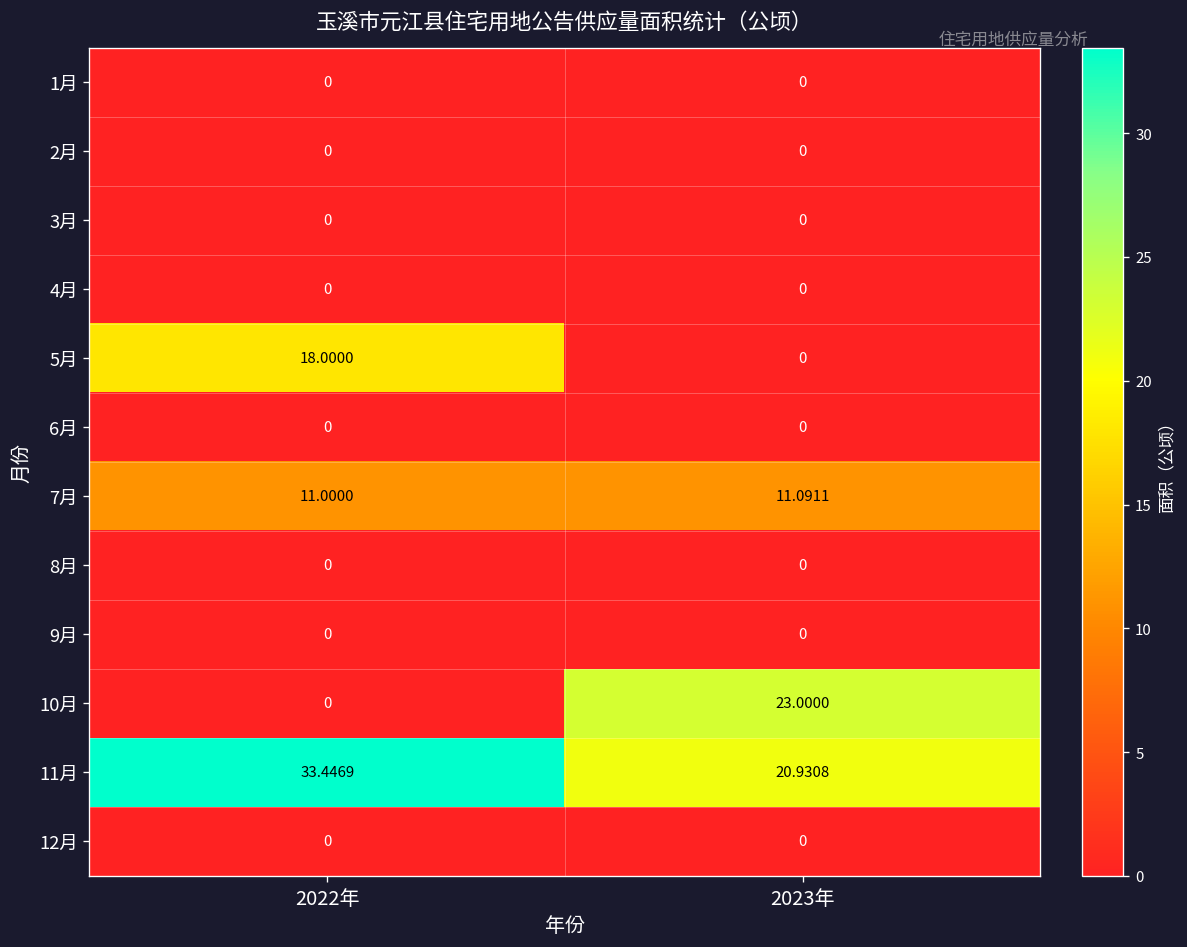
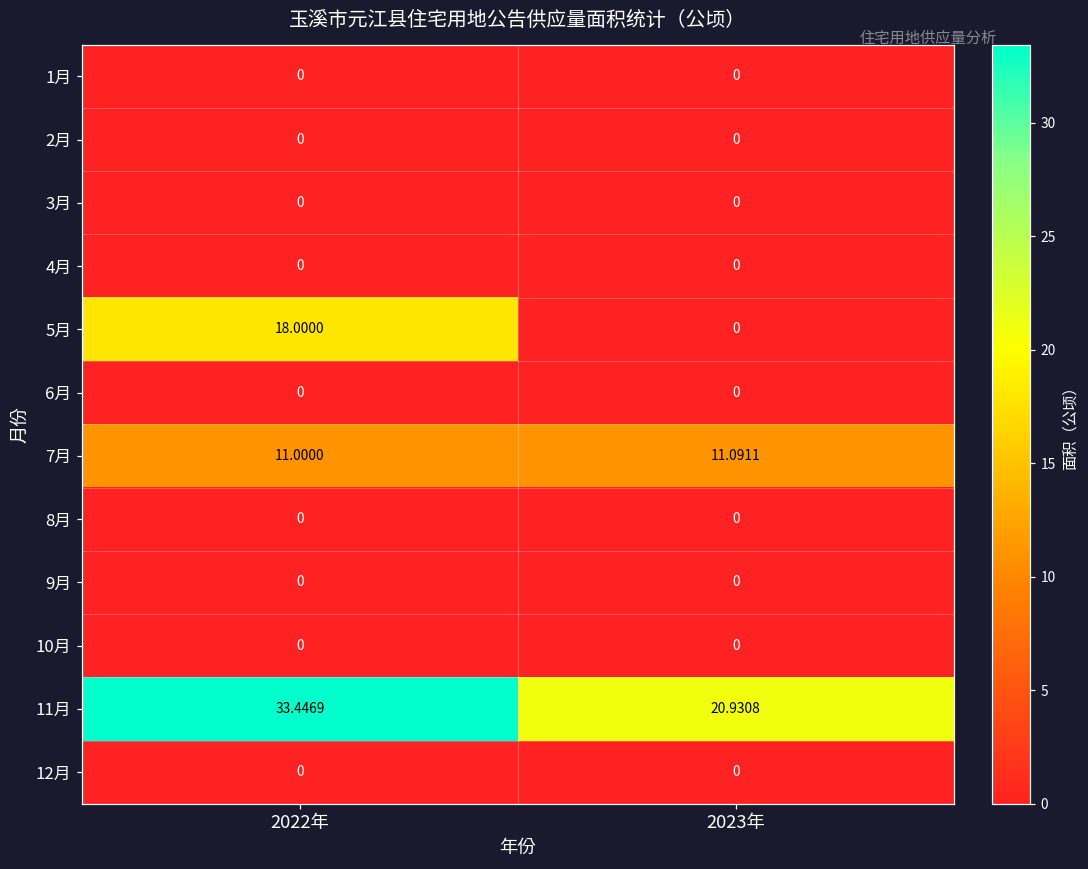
10月, 2023年: 23.0000 -> 0
